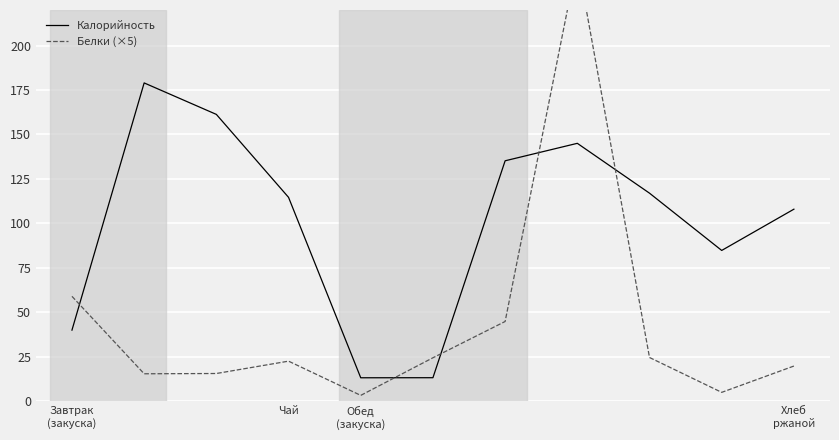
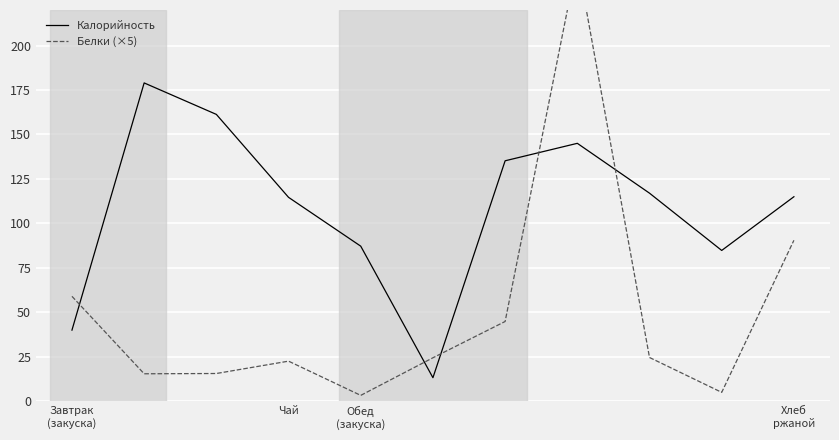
Калорийность, Обед (закуска): 13 -> 87
Калорийность, Хлеб ржаной: 108 -> 115
Белки (×5), Хлеб ржаной: 20 -> 91
